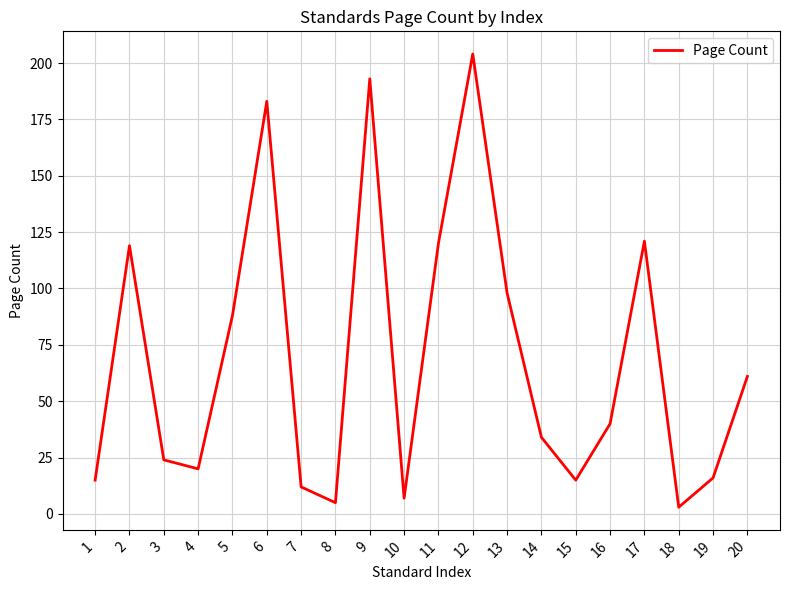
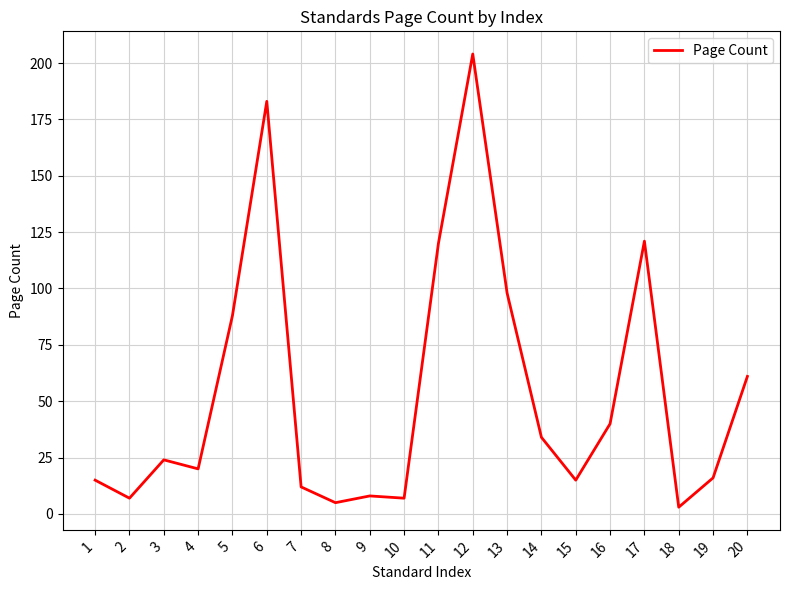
2: 119 -> 7
9: 193 -> 8
